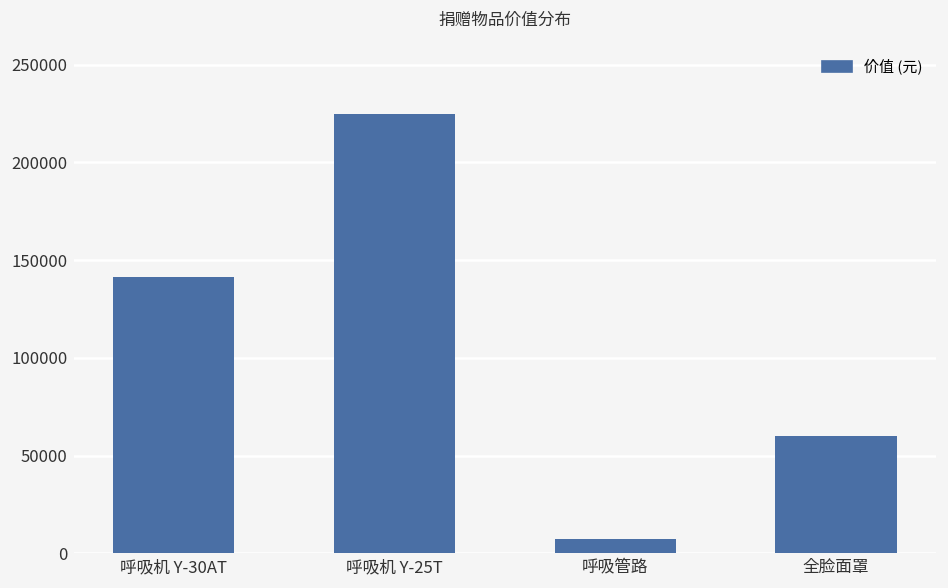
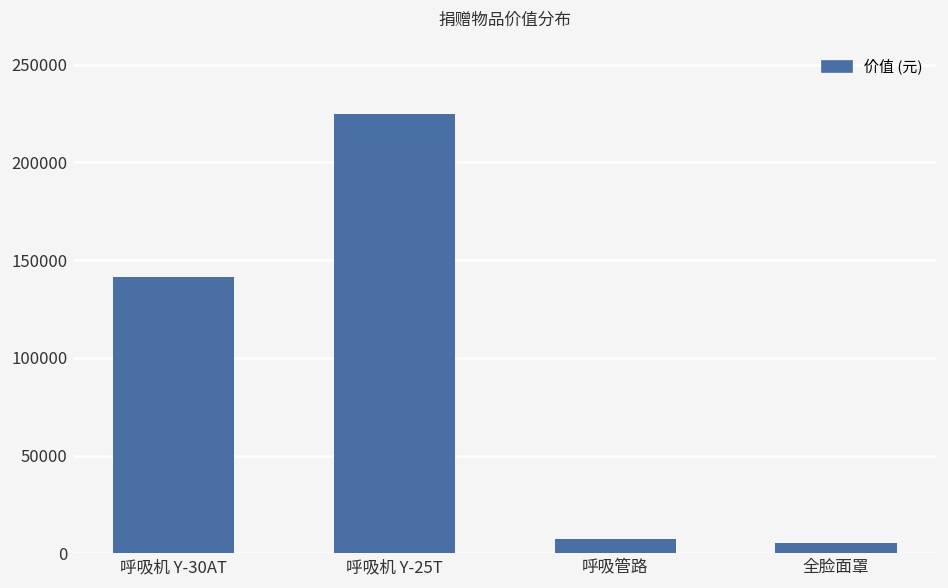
全脸面罩: 60000 -> 6000
